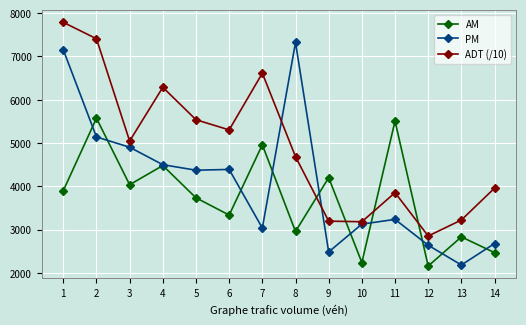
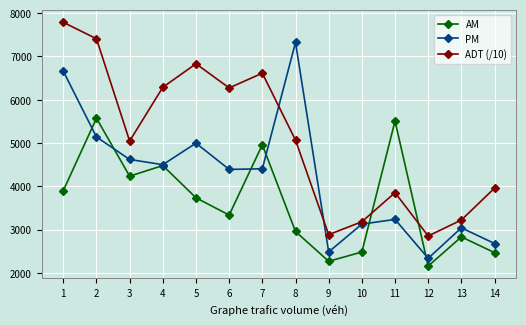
PM, 1: 7200 -> 6700
AM, 3: 4000 -> 4200
PM, 3: 4900 -> 4600
PM, 5: 4400 -> 5000
ADT (/10), 5: 5500 -> 6800
ADT (/10), 6: 5300 -> 6300
PM, 7: 3000 -> 4400
ADT (/10), 8: 4700 -> 5100
AM, 9: 4200 -> 2300
ADT (/10), 9: 3200 -> 2900
AM, 10: 2200 -> 2500
PM, 12: 2600 -> 2300
PM, 13: 2200 -> 3000
